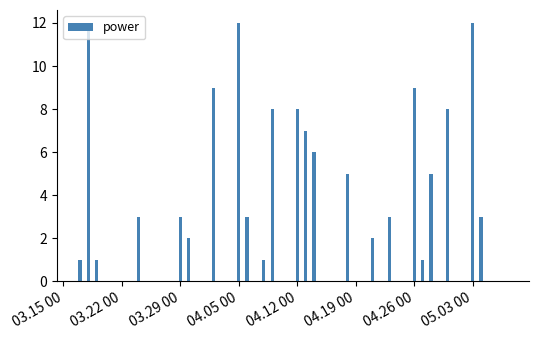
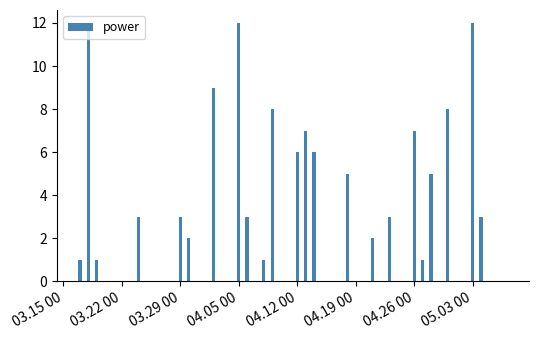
04.12 00: 8 -> 6
04.26 00: 9 -> 7
